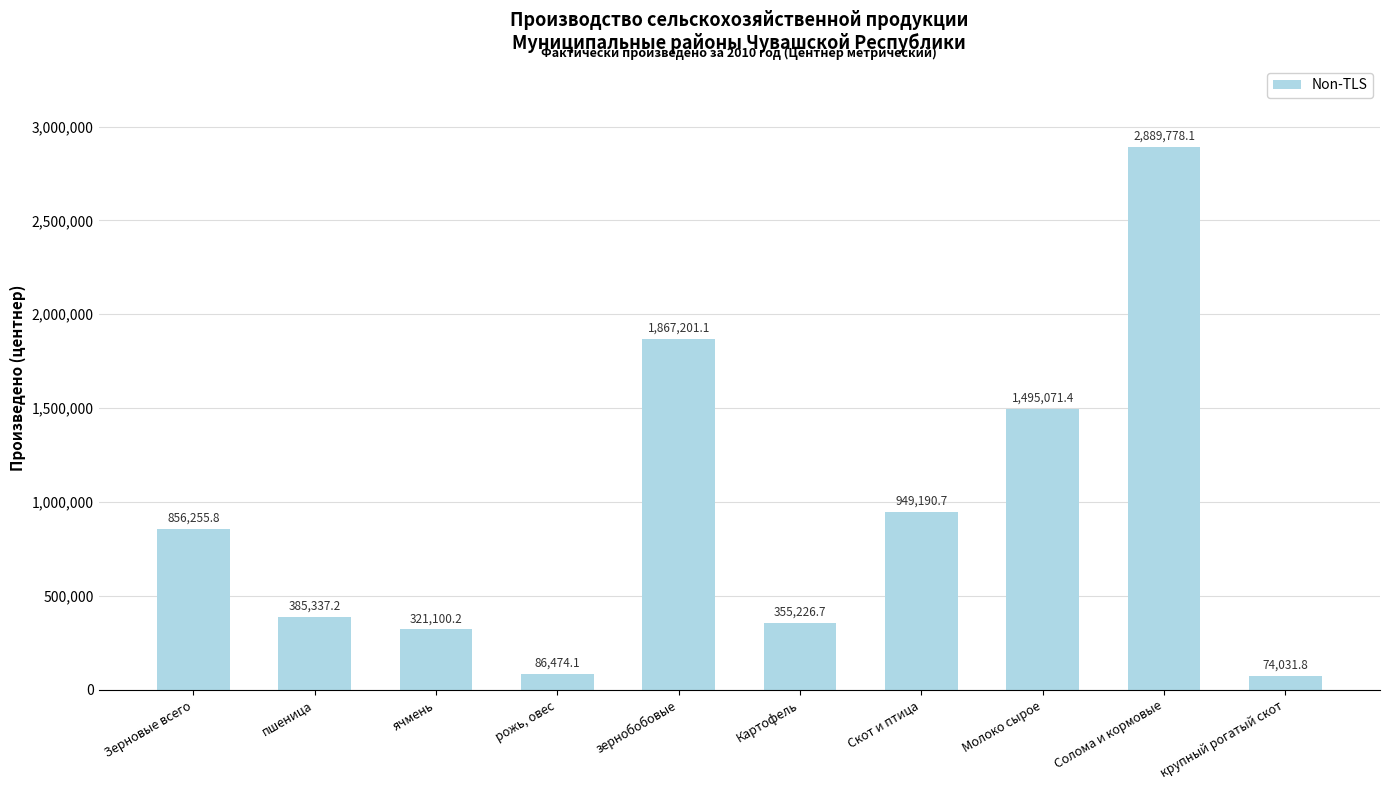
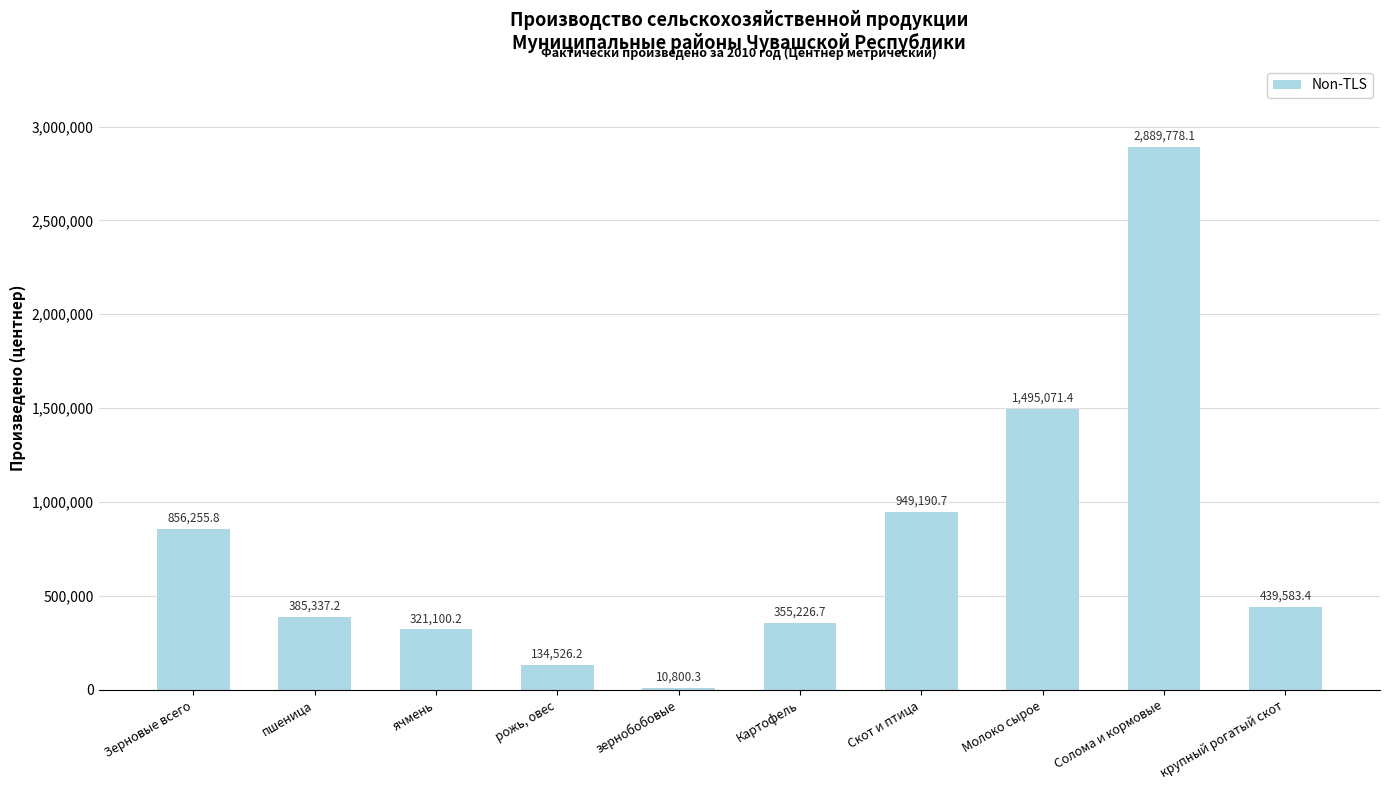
рожь, овес: 86,474.1 -> 134,526.2
зернобобовые: 1,867,201.1 -> 10,800.3
крупный рогатый скот: 74,031.8 -> 439,583.4
